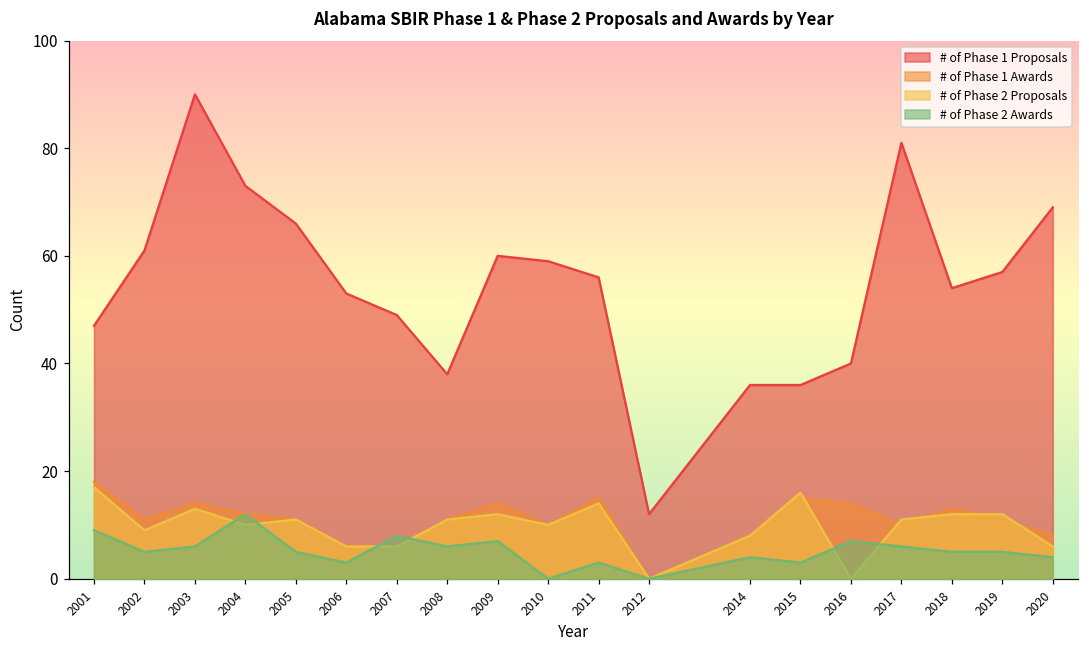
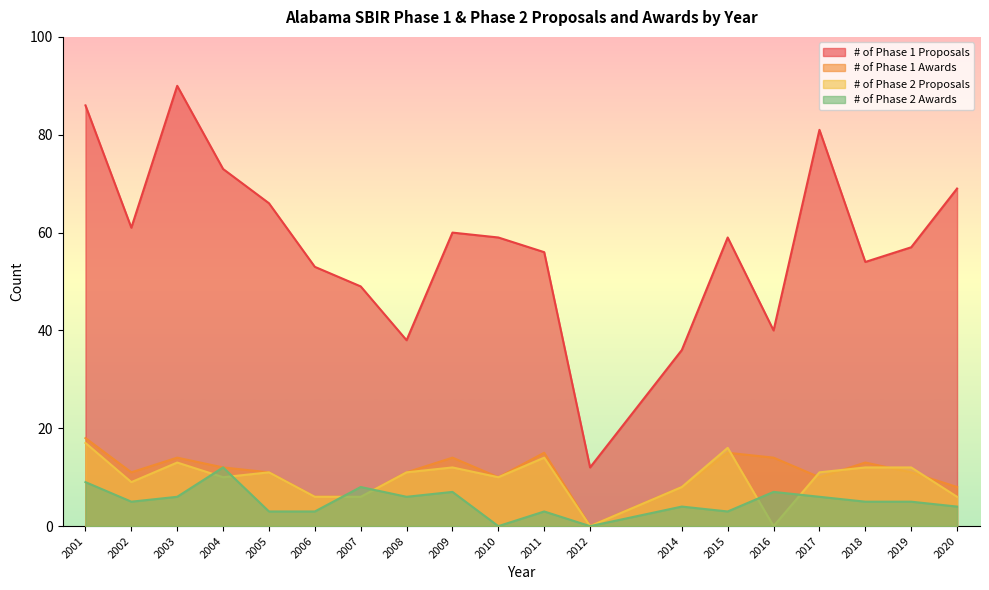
# of Phase 1 Proposals, 2001: 47 -> 86
# of Phase 2 Awards, 2005: 5 -> 3
# of Phase 1 Proposals, 2015: 36 -> 59
